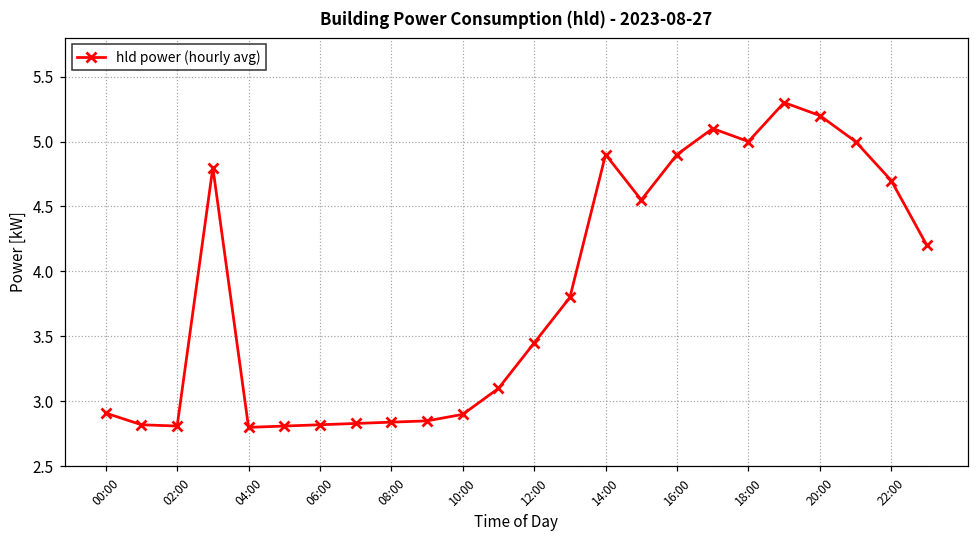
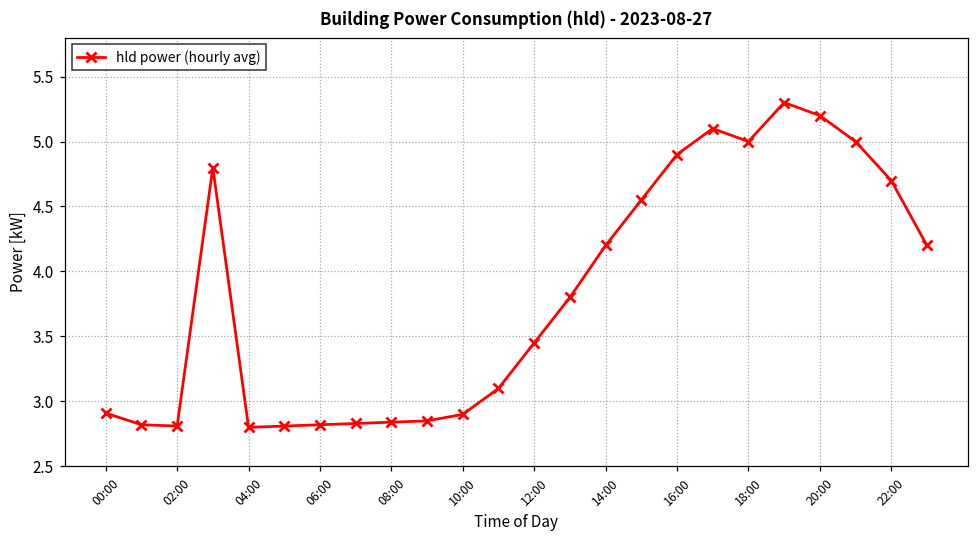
14:00: 4.9 -> 4.2
